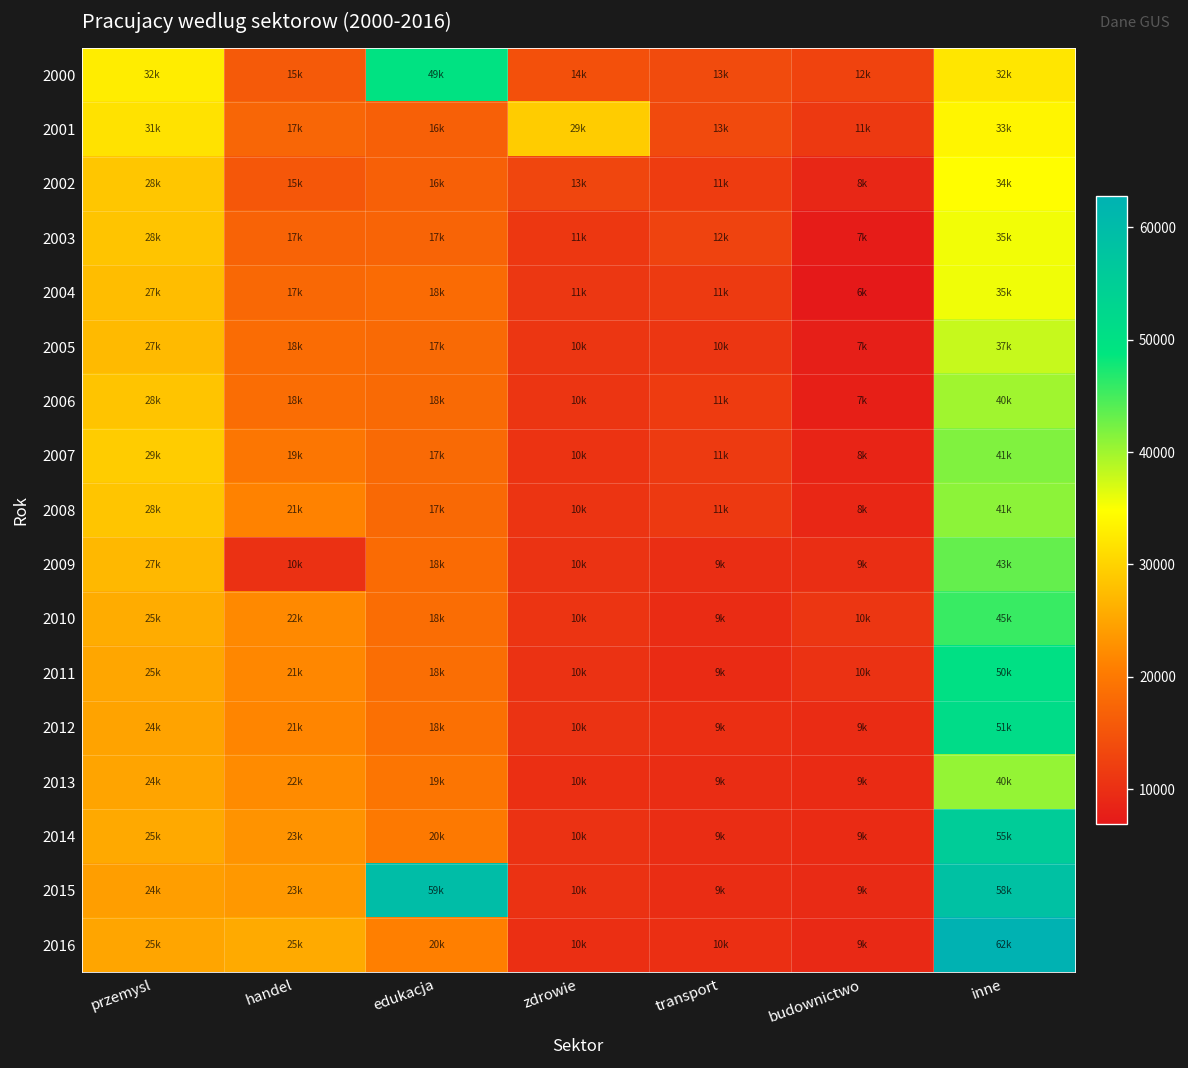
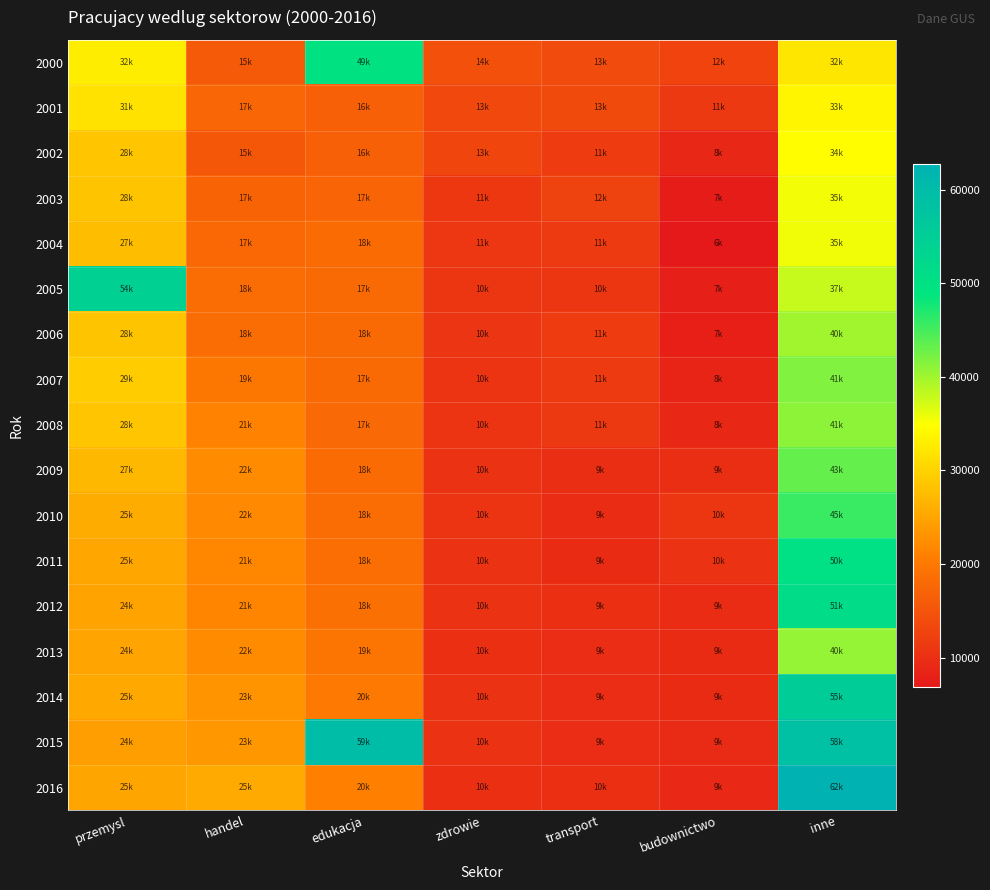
2001, zdrowie: 29k -> 13k
2005, przemysl: 27k -> 54k
2009, handel: 10k -> 22k
